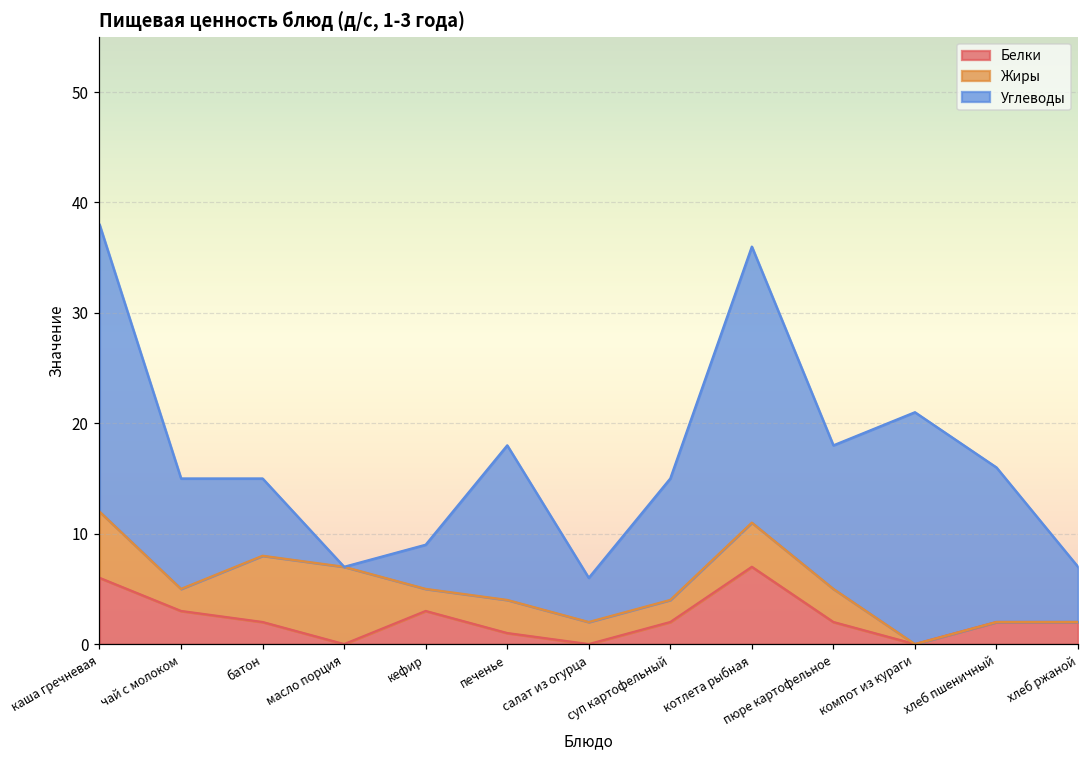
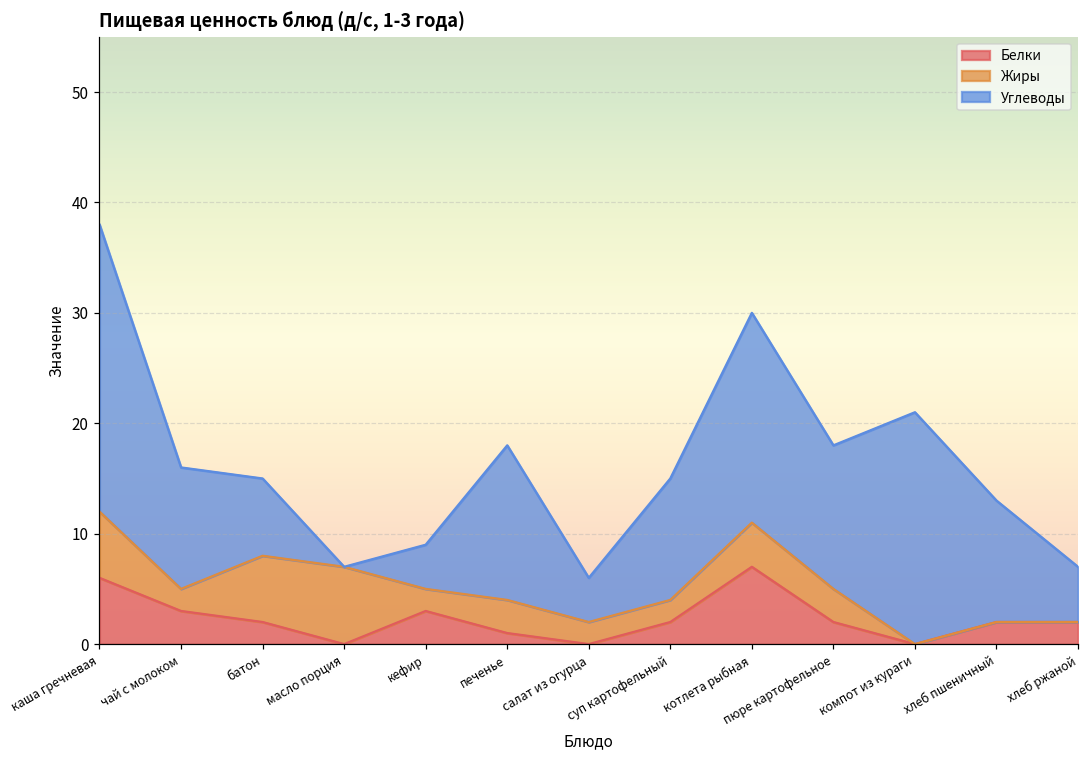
Углеводы, чай с молоком: 10 -> 11
Углеводы, котлета рыбная: 25 -> 19
Углеводы, хлеб пшеничный: 14 -> 11
